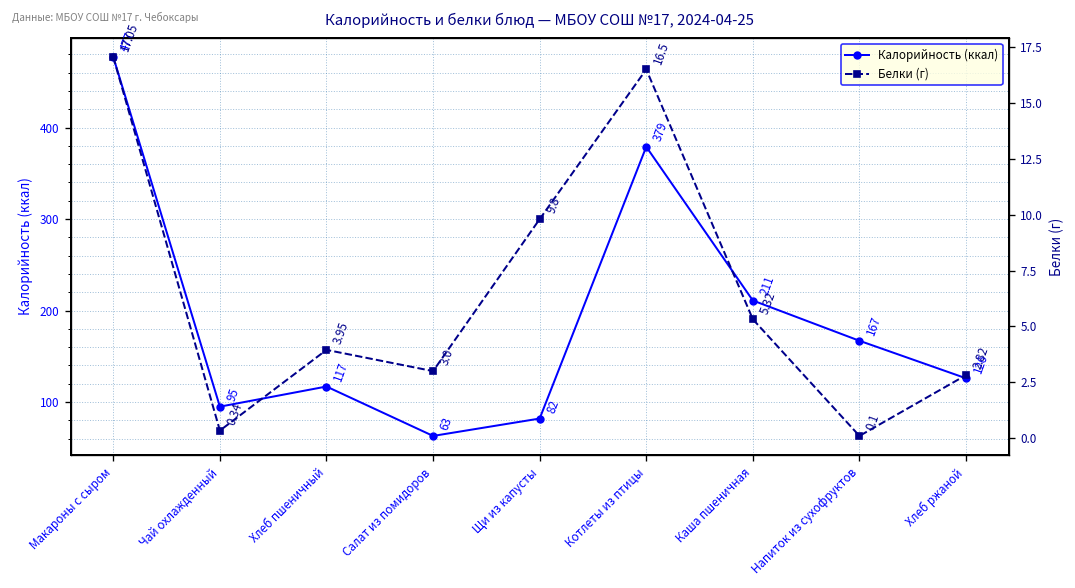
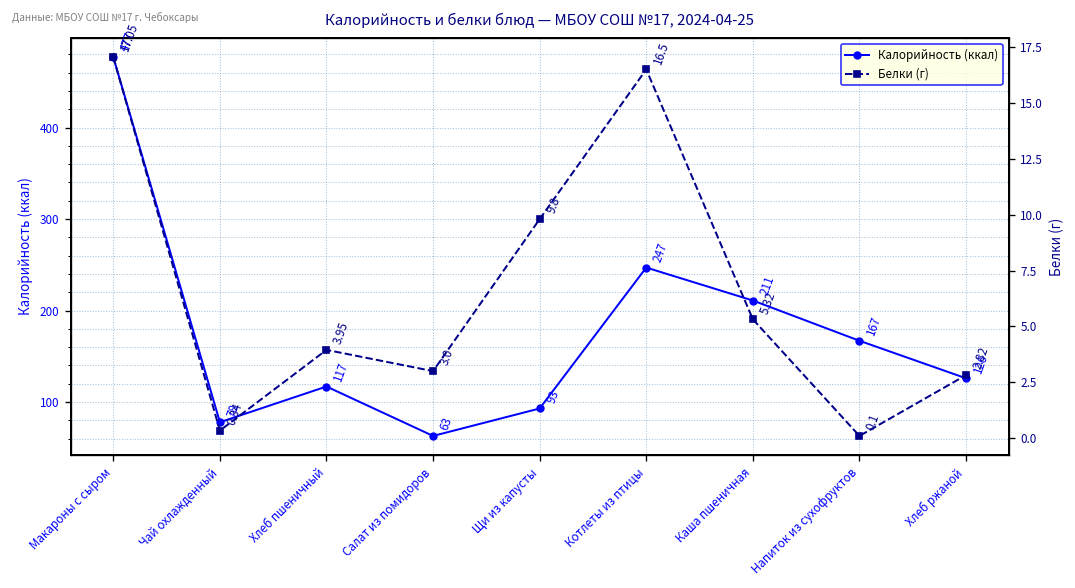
Калорийность (ккал), Чай охлажденный: 95 -> 78
Калорийность (ккал), Щи из капусты: 82 -> 93
Калорийность (ккал), Котлеты из птицы: 379 -> 247
